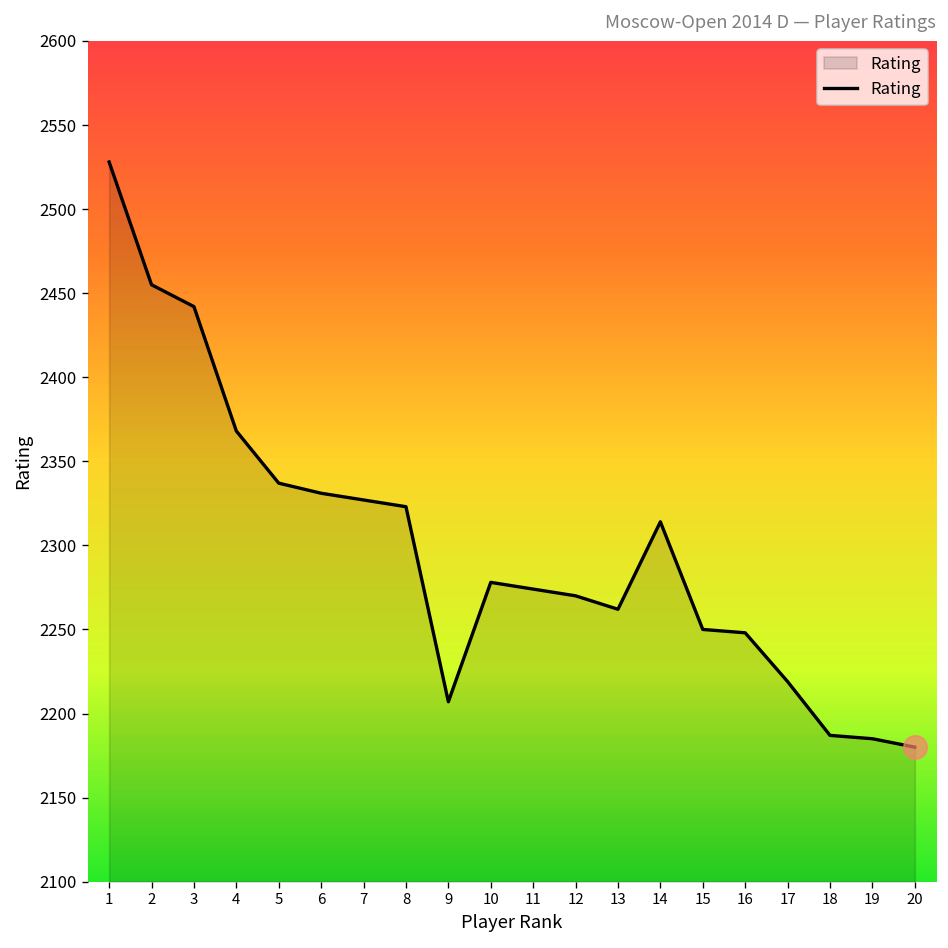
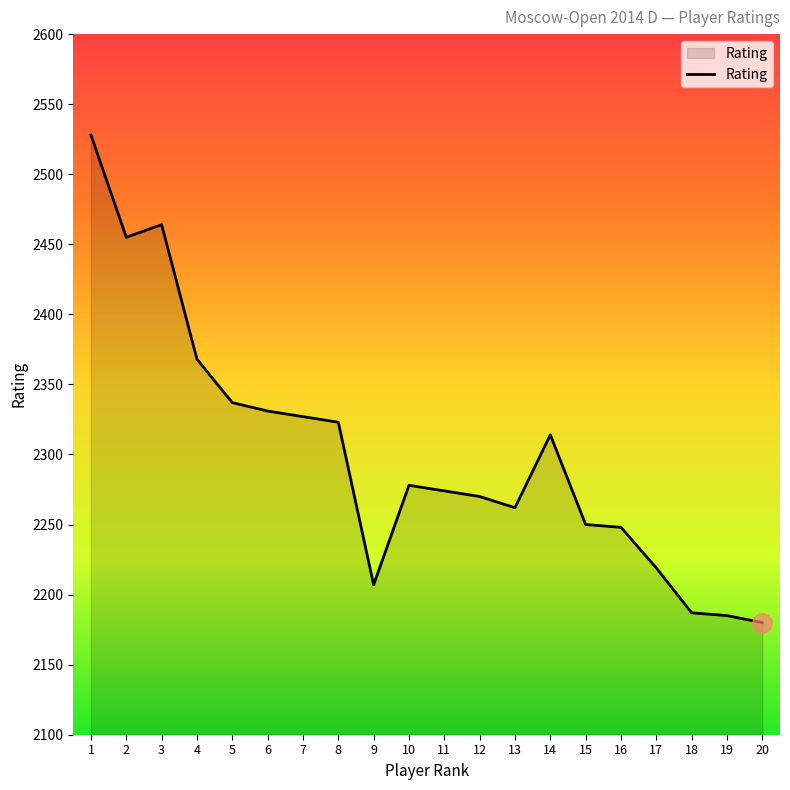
Rating, 3: 2442 -> 2464
